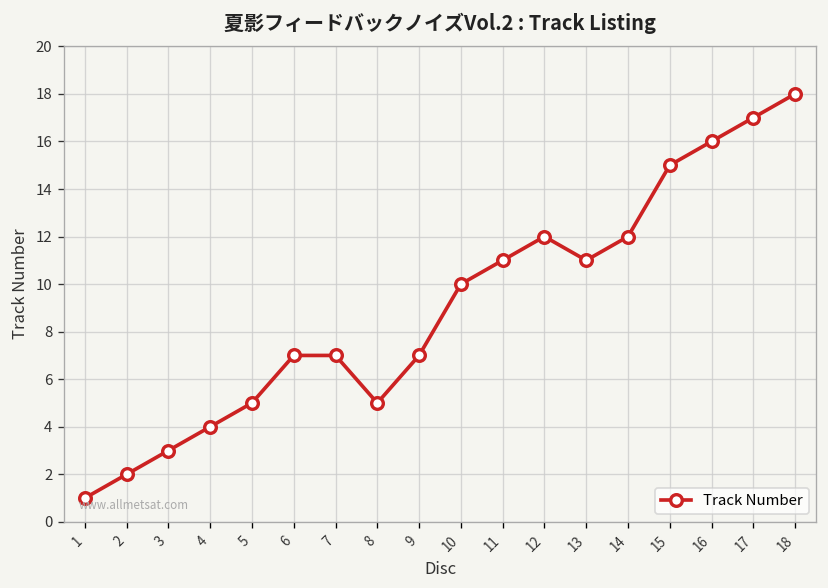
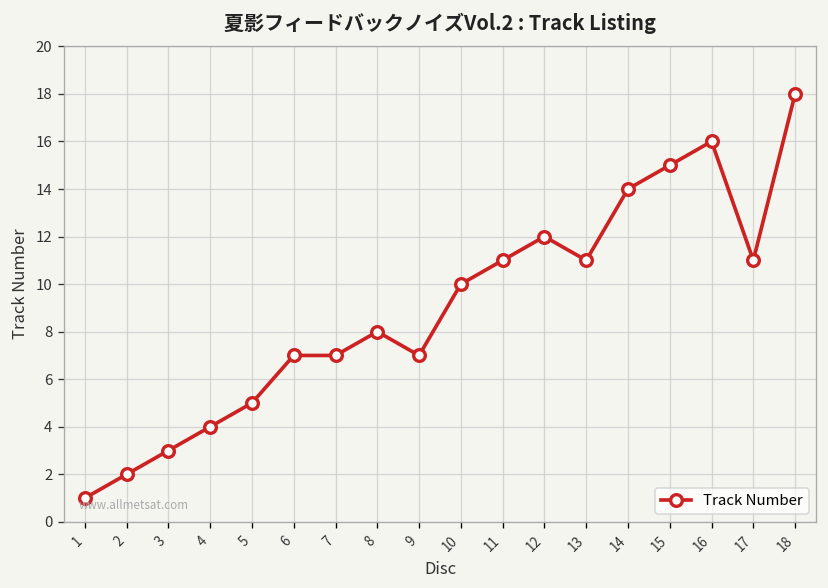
8: 5 -> 8
14: 12 -> 14
17: 17 -> 11
